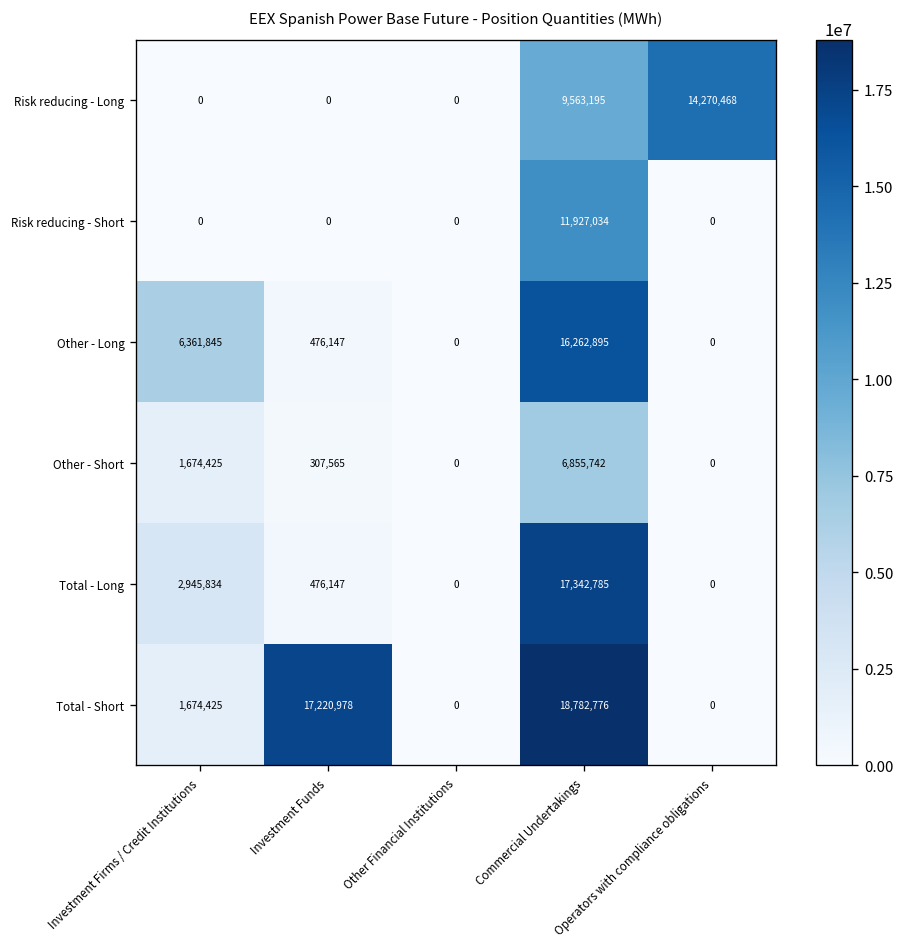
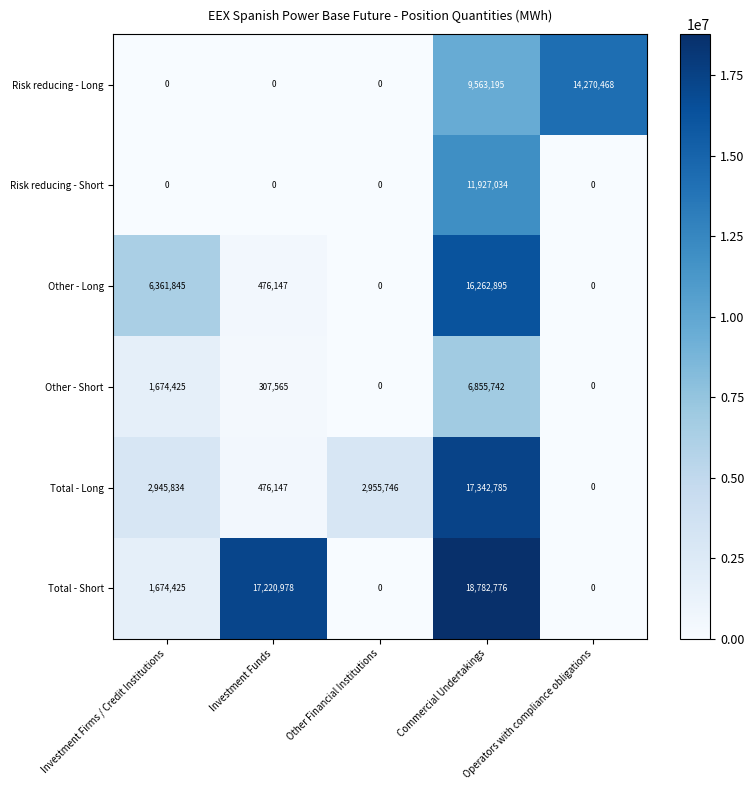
Total - Long, Other Financial Institutions: 0 -> 2,955,746
